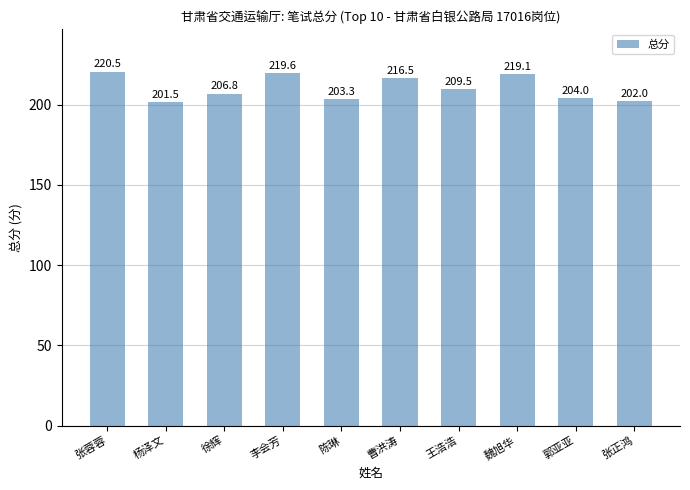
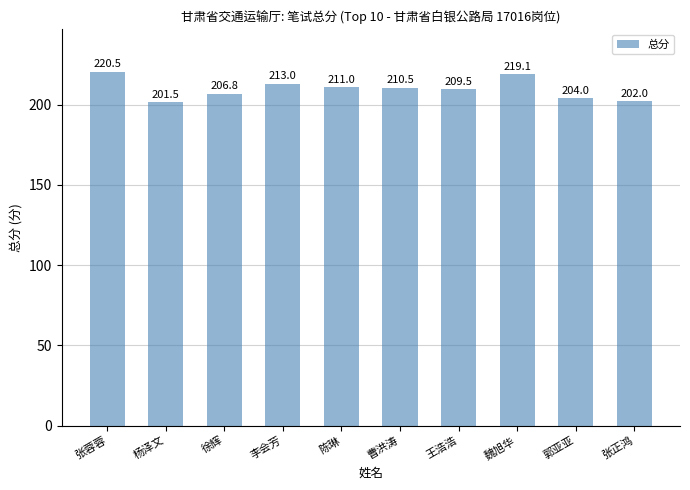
李会芳: 219.6 -> 213.0
陈琳: 203.3 -> 211.0
曹洪涛: 216.5 -> 210.5
